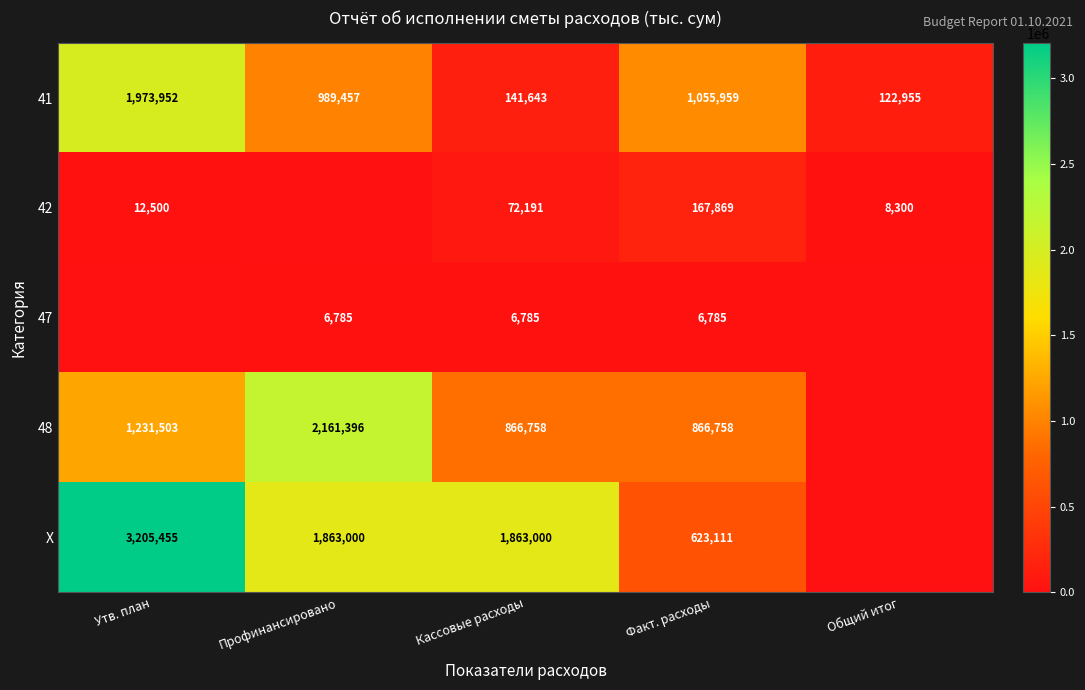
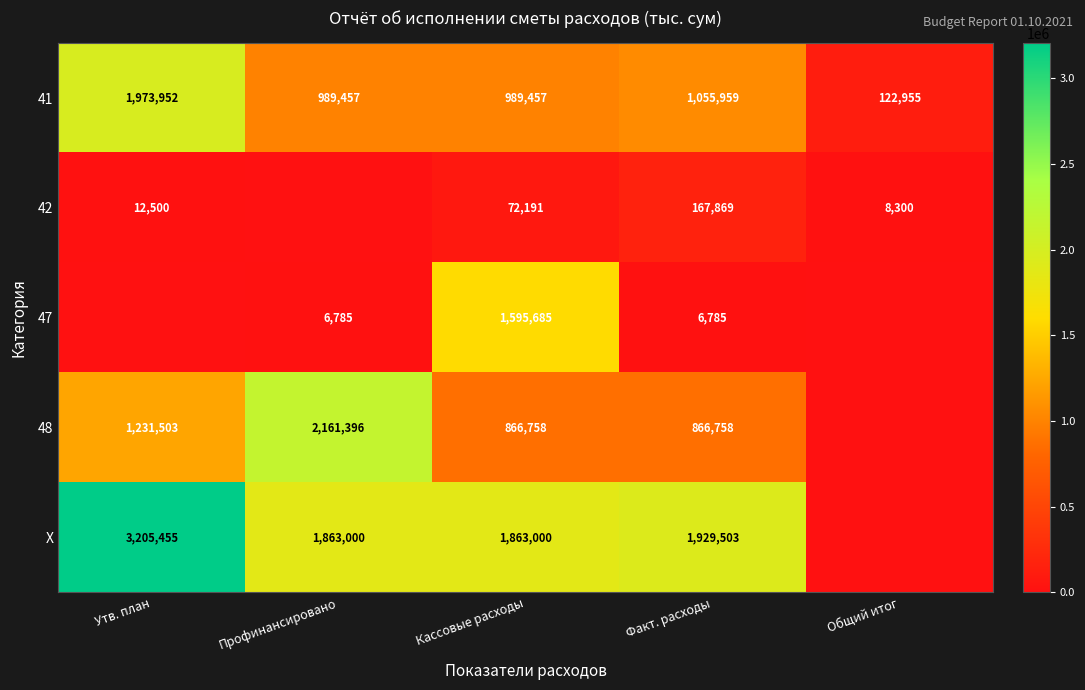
41, Кассовые расходы: 141,643 -> 989,457
47, Кассовые расходы: 6,785 -> 1,595,685
X, Факт. расходы: 623,111 -> 1,929,503
